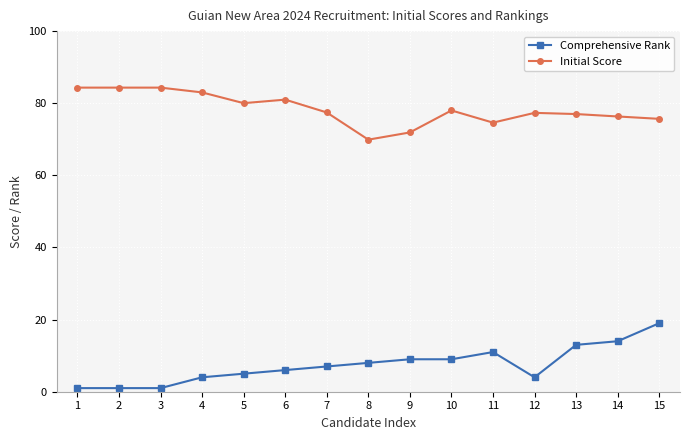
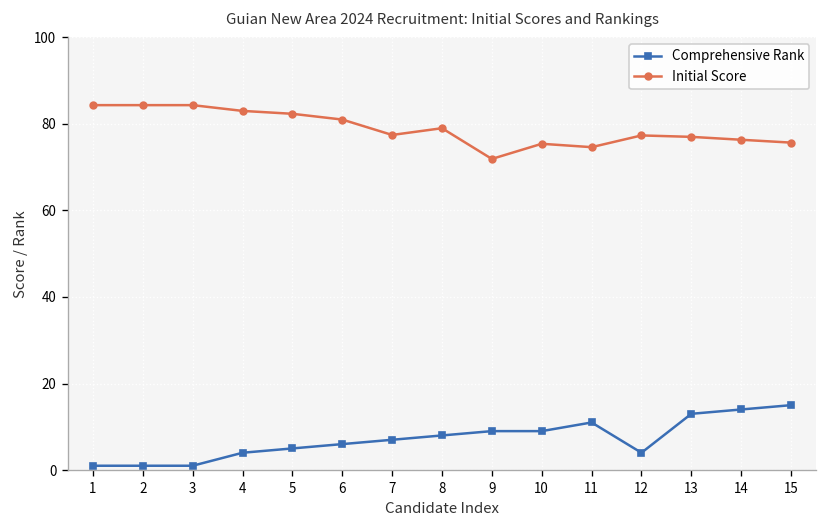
Initial Score, 5: 80 -> 82
Initial Score, 8: 70 -> 79
Initial Score, 10: 78 -> 75
Comprehensive Rank, 15: 19 -> 15
